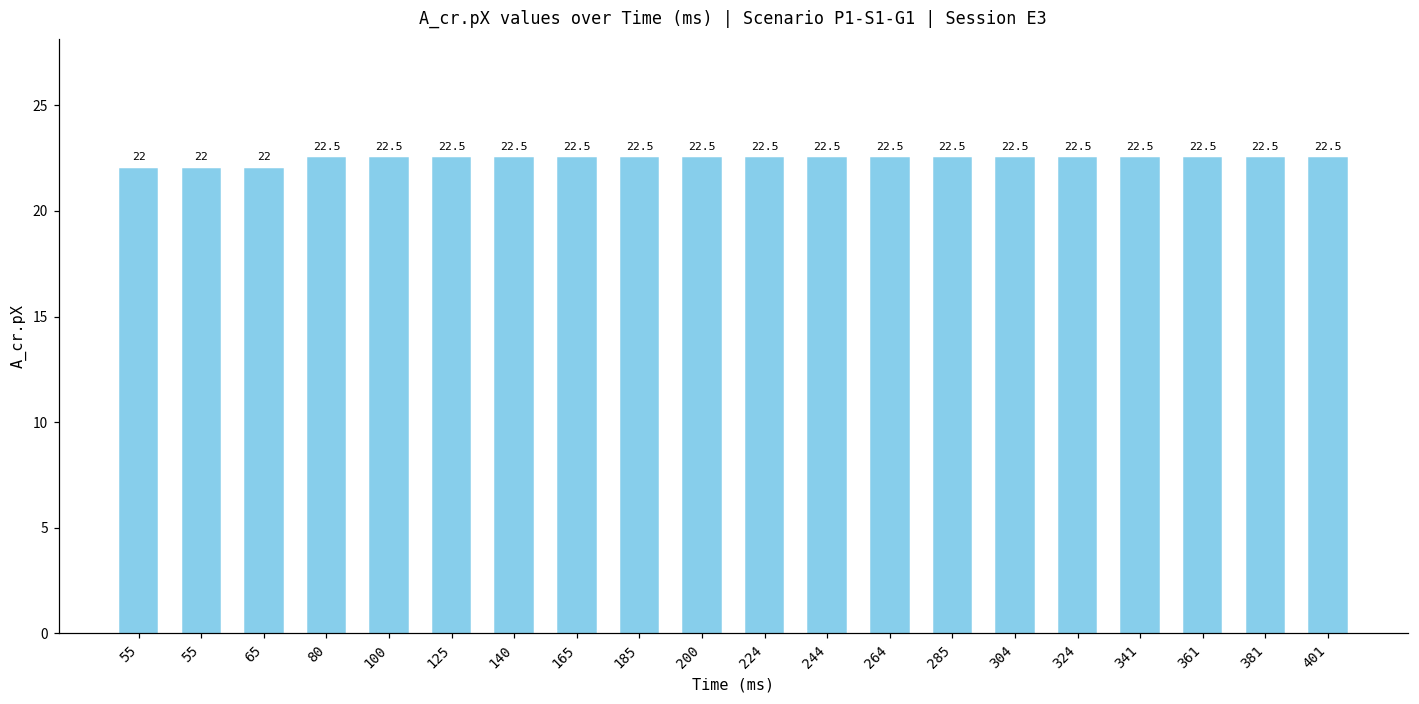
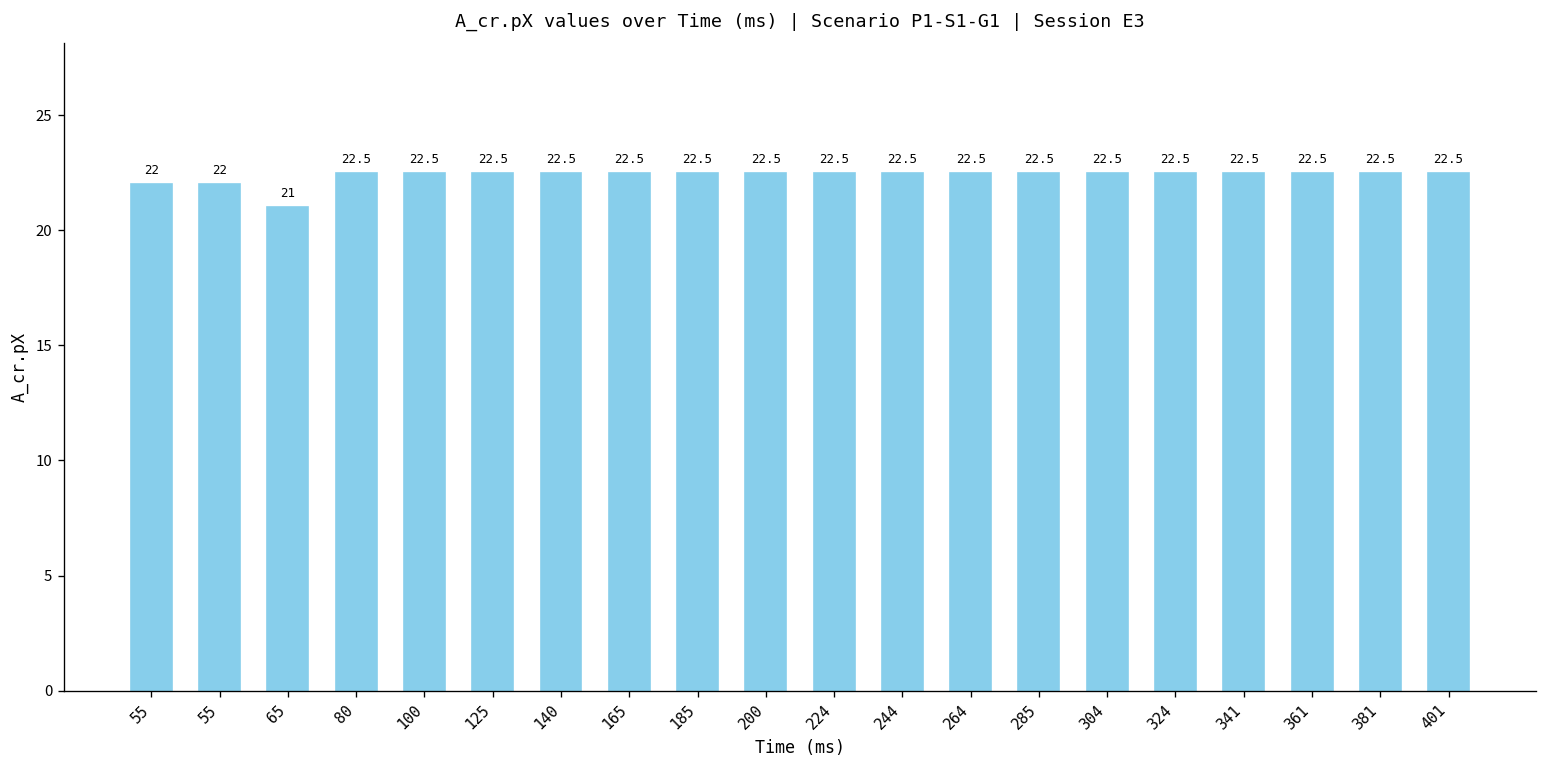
65: 22 -> 21
